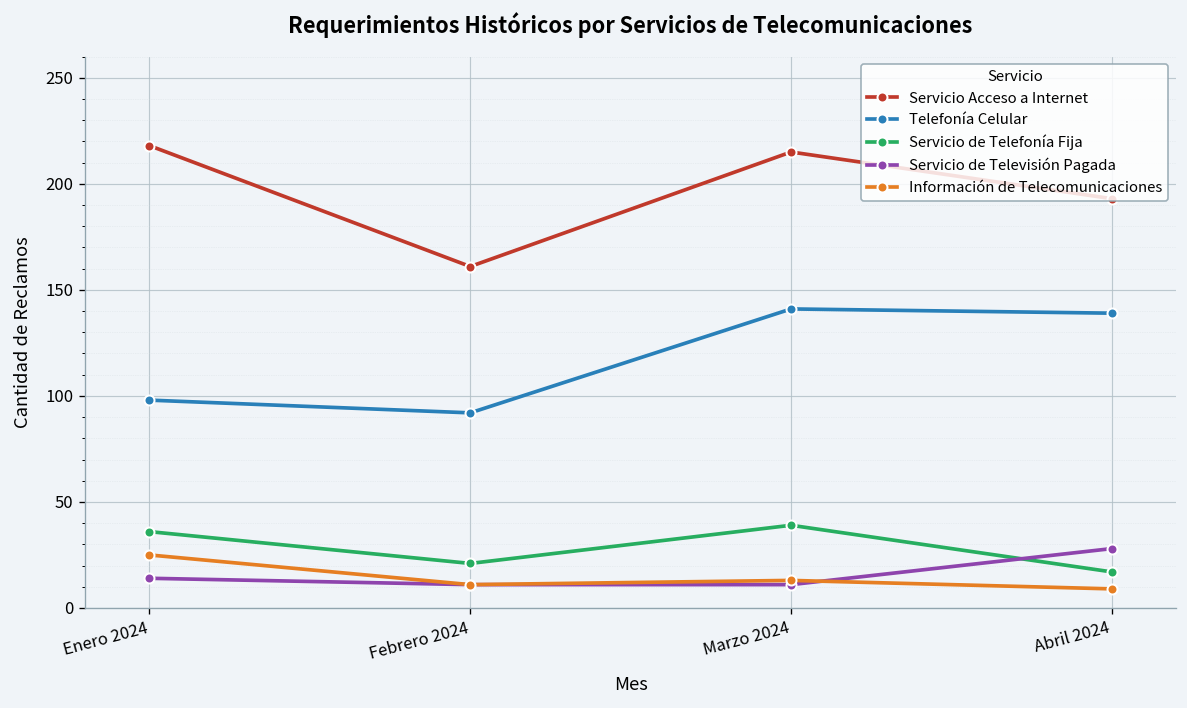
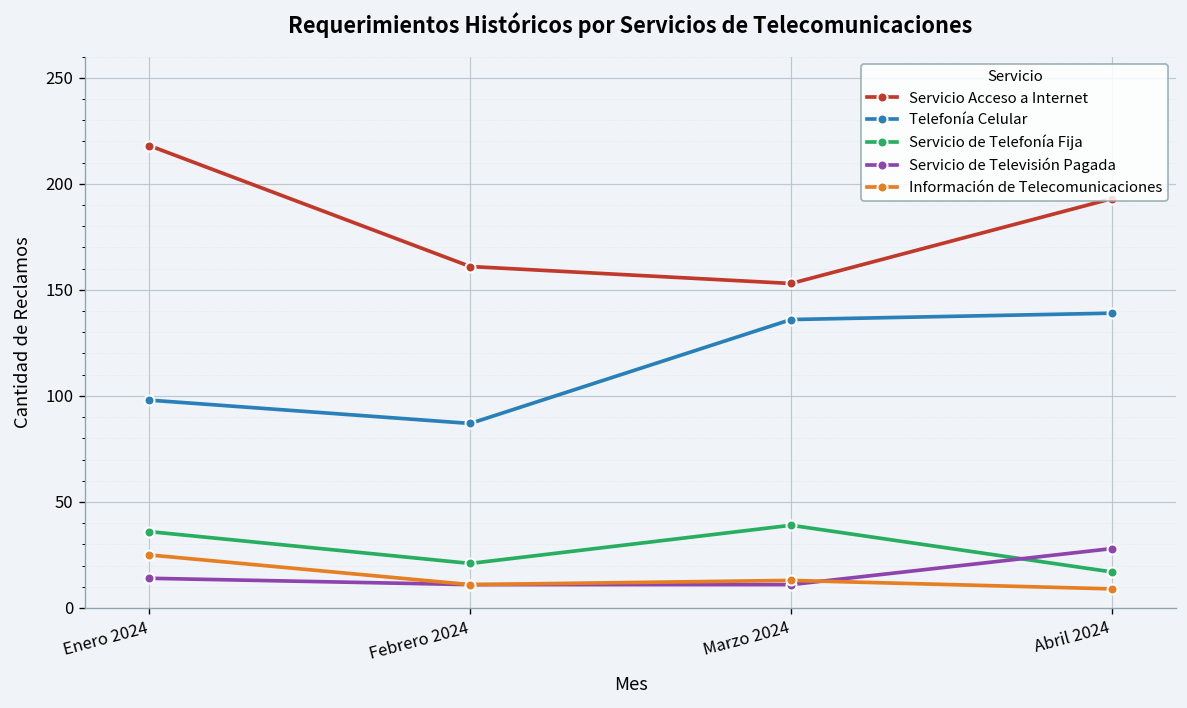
Telefonía Celular, Febrero 2024: 92 -> 87
Servicio Acceso a Internet, Marzo 2024: 215 -> 153
Telefonía Celular, Marzo 2024: 141 -> 136
